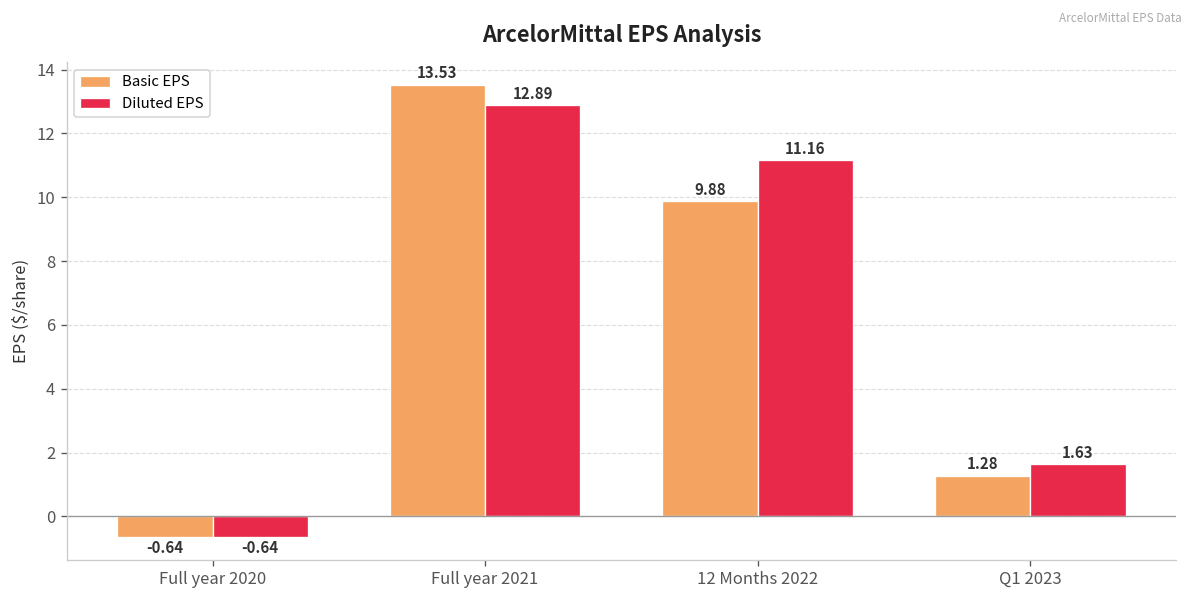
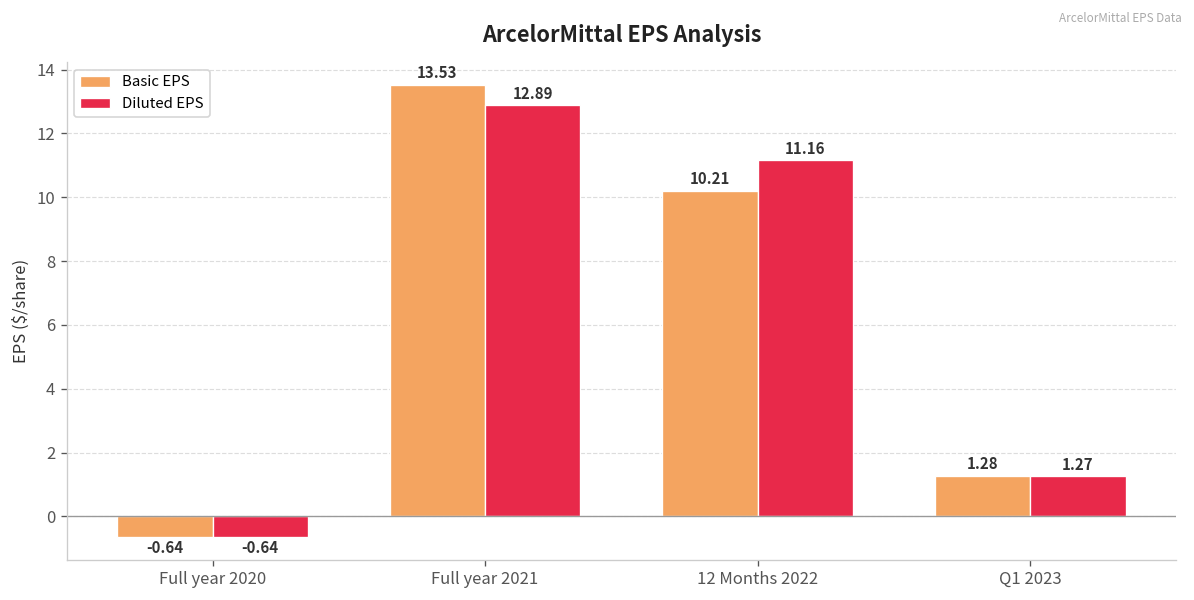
Basic EPS, 12 Months 2022: 9.88 -> 10.21
Diluted EPS, Q1 2023: 1.63 -> 1.27
